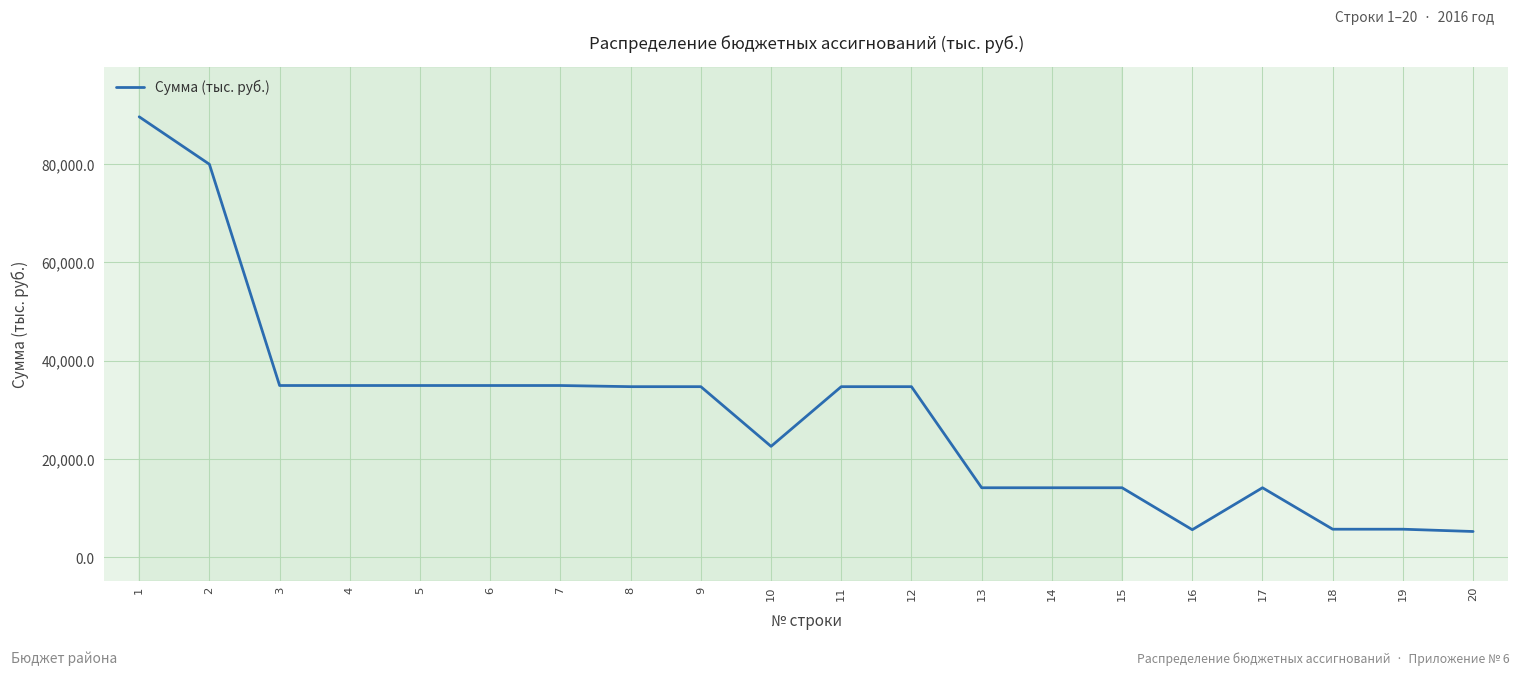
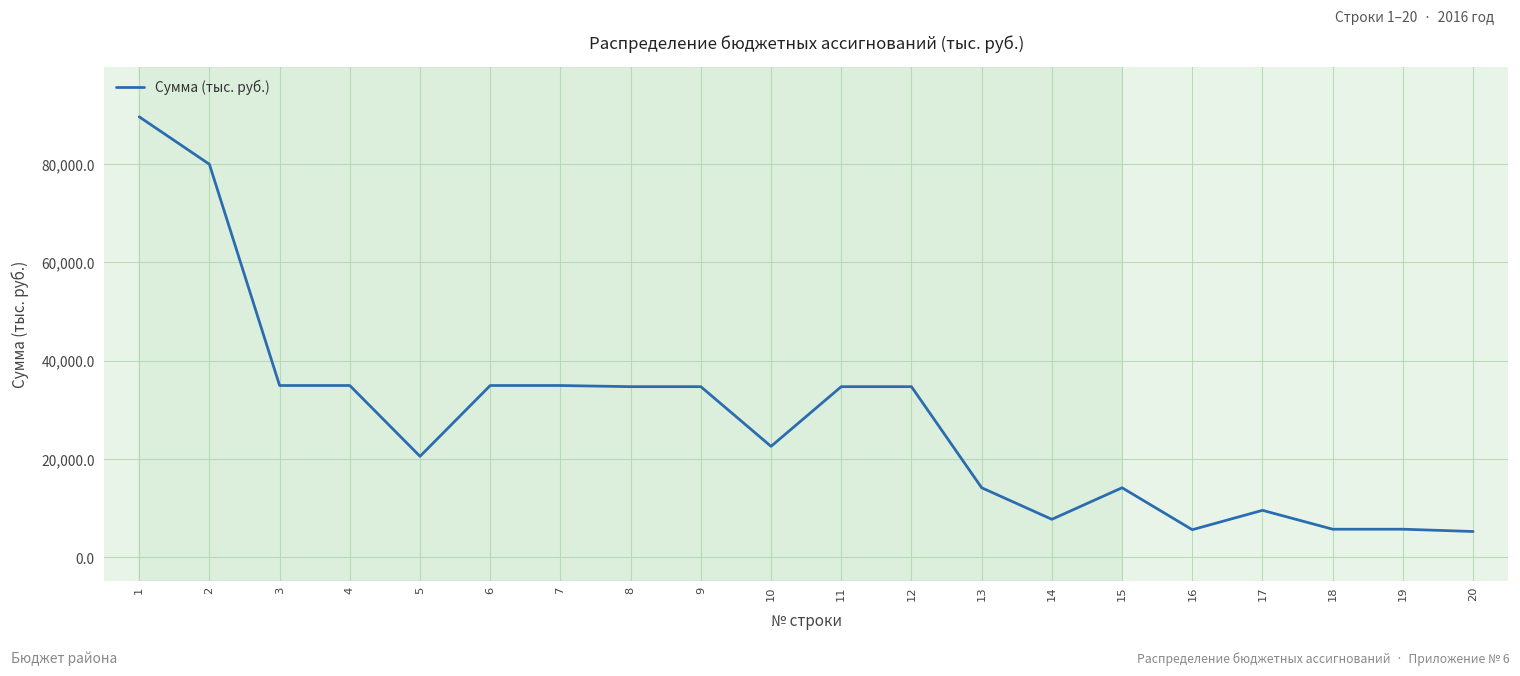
5: 35,000 -> 21,000
14: 14,000 -> 8,000
17: 14,000 -> 10,000
